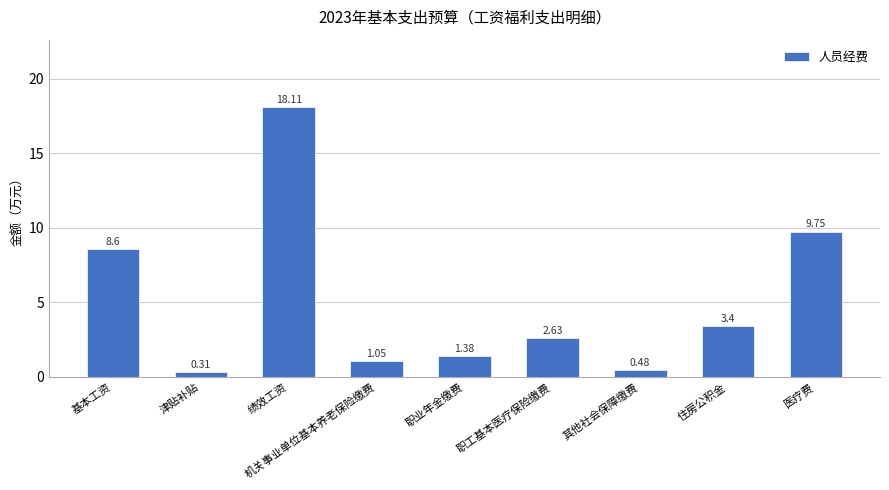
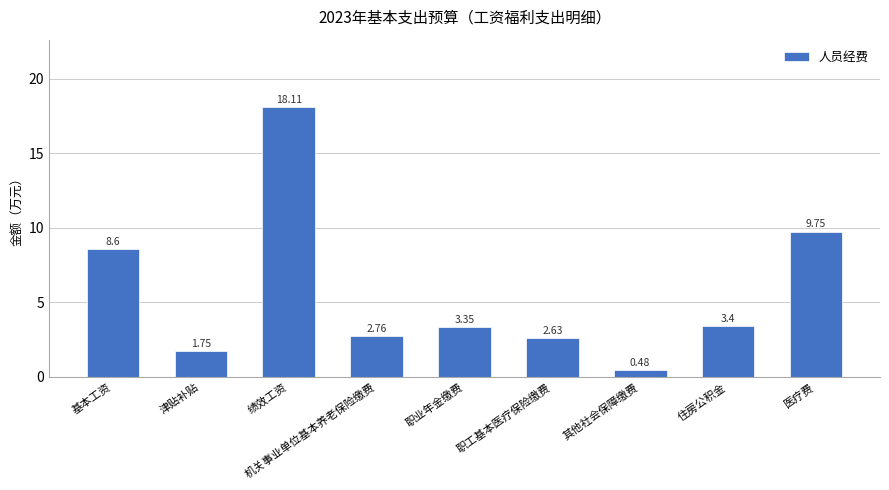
津贴补贴: 0.31 -> 1.75
机关事业单位基本养老保险缴费: 1.05 -> 2.76
职业年金缴费: 1.38 -> 3.35
